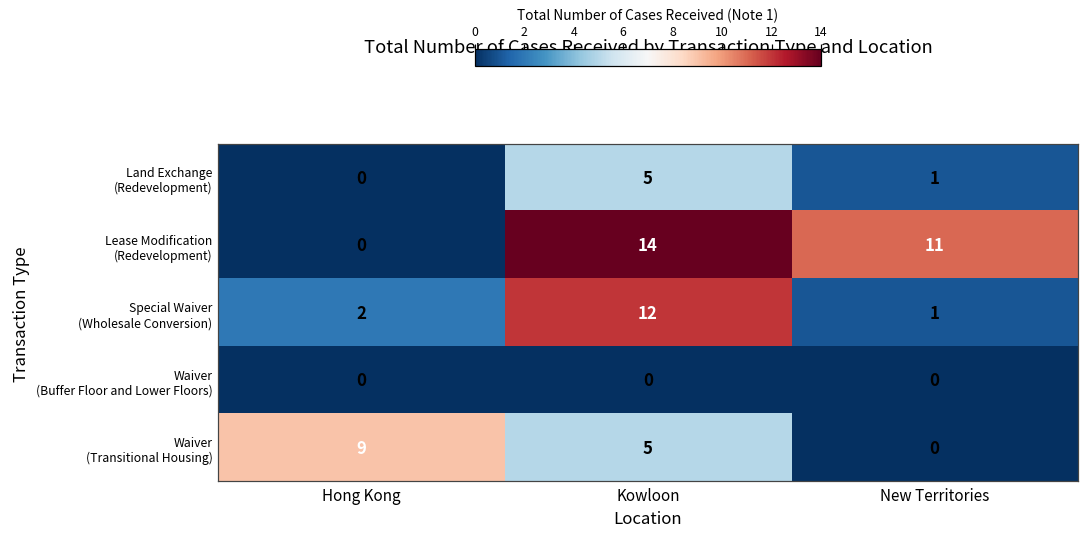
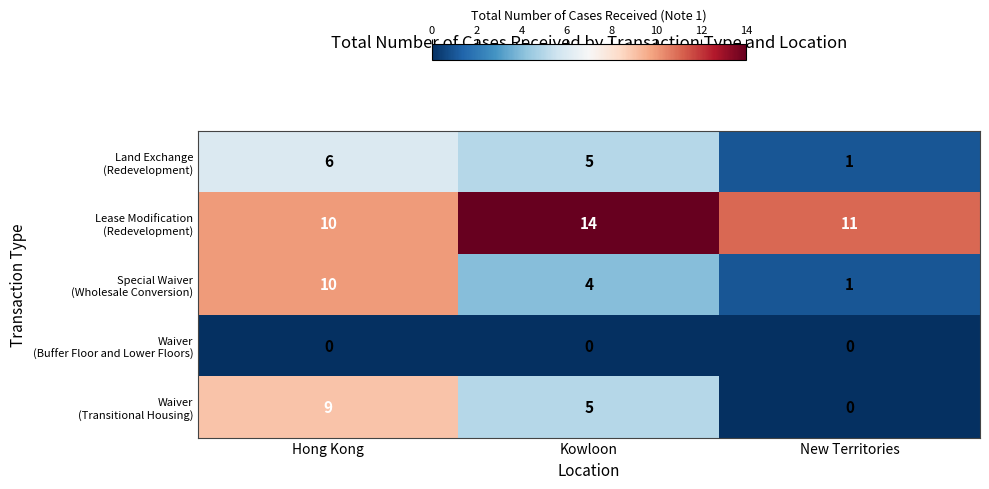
Land Exchange (Redevelopment), Hong Kong: 0 -> 6
Lease Modification (Redevelopment), Hong Kong: 0 -> 10
Special Waiver (Wholesale Conversion), Hong Kong: 2 -> 10
Special Waiver (Wholesale Conversion), Kowloon: 12 -> 4
